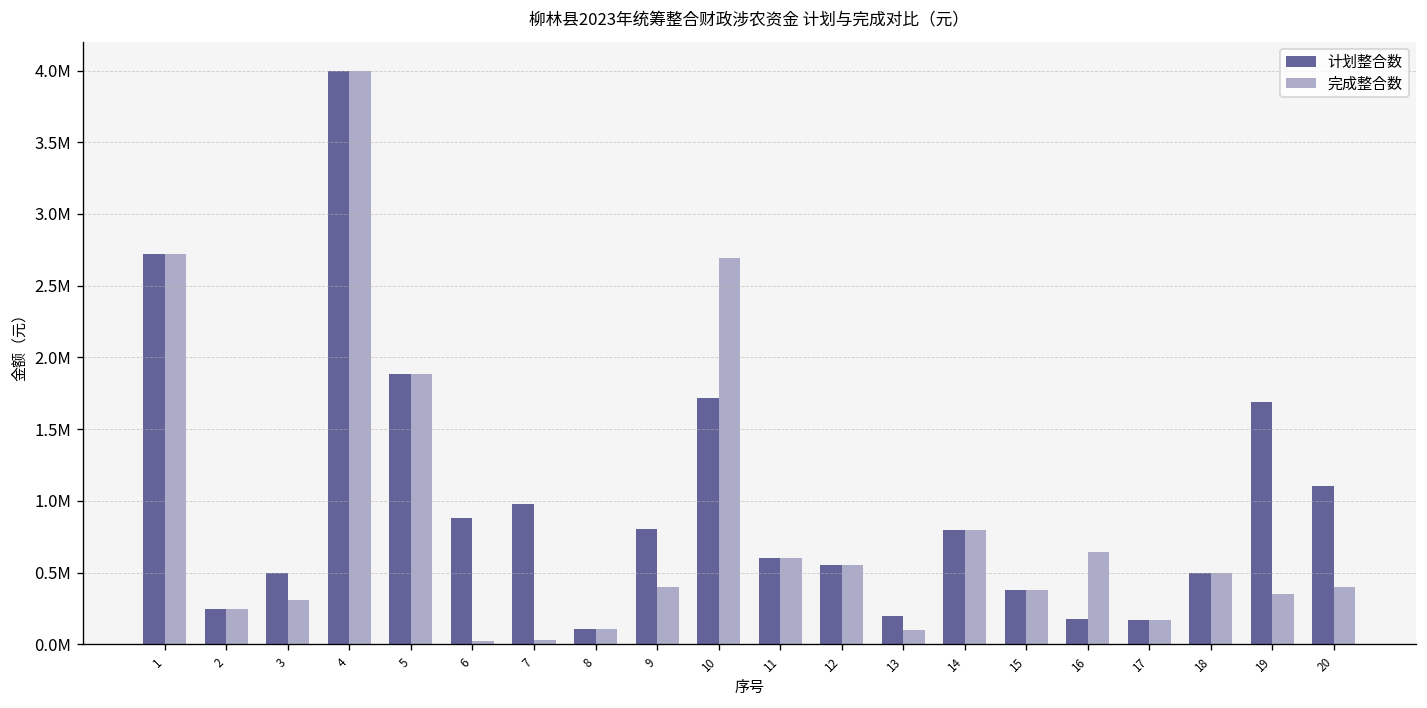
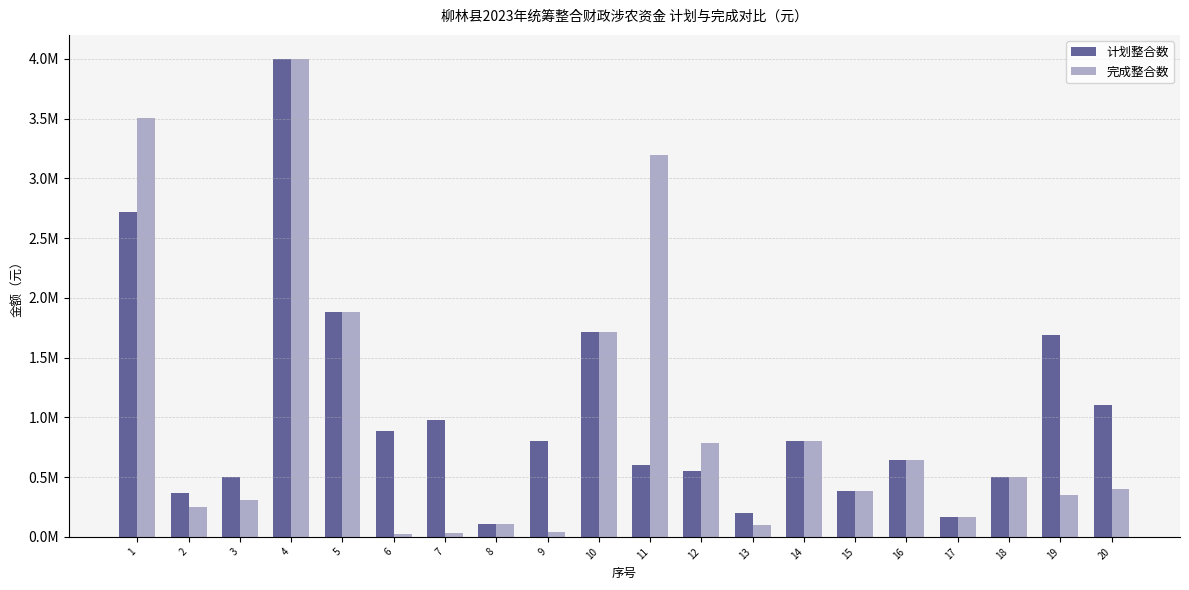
完成整合数, 1: 2720000 -> 3510000
计划整合数, 2: 250000 -> 370000
完成整合数, 9: 400000 -> 40000
完成整合数, 10: 2690000 -> 1720000
完成整合数, 11: 600000 -> 3190000
完成整合数, 12: 550000 -> 780000
计划整合数, 16: 180000 -> 640000
